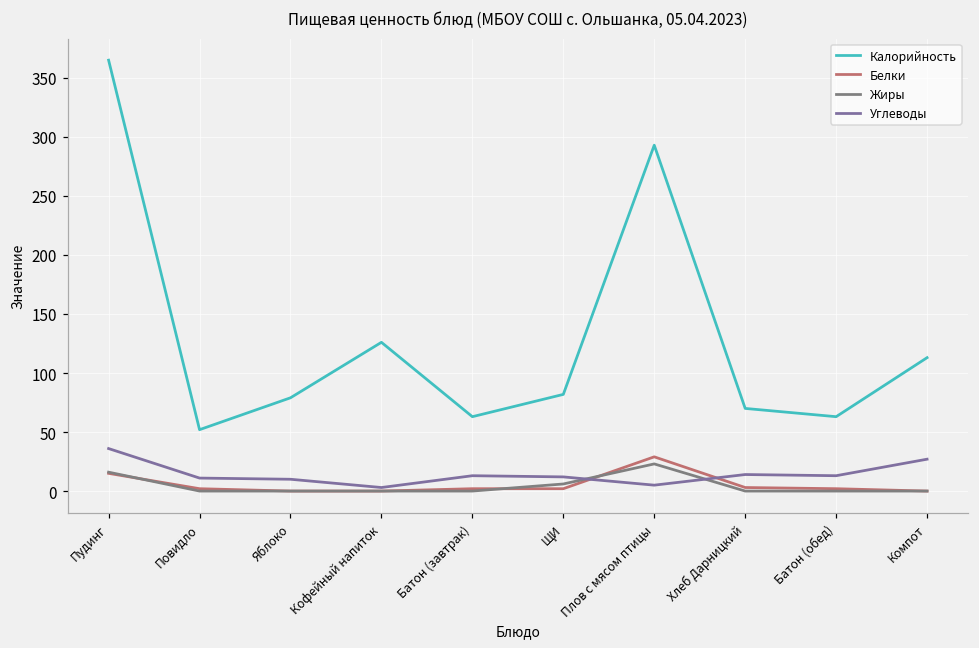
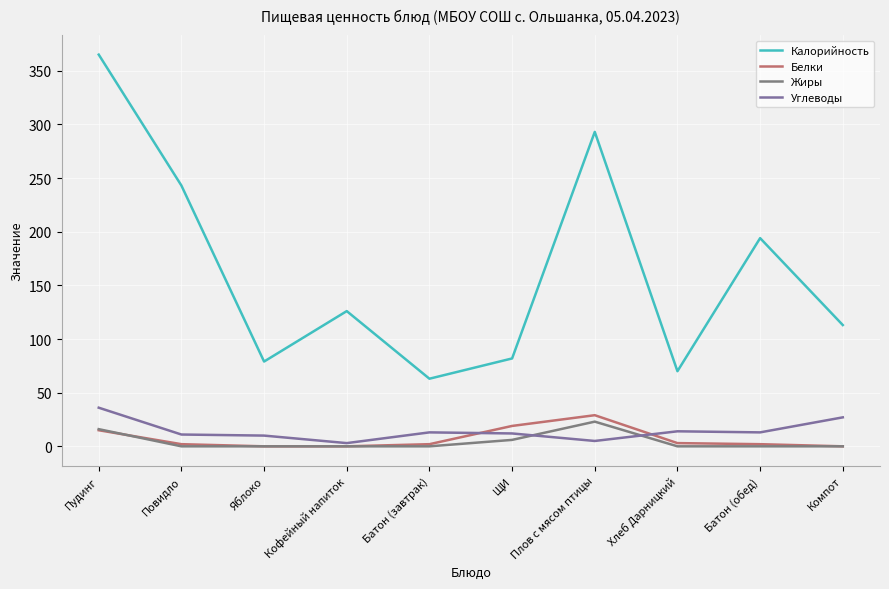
Калорийность, Повидло: 52 -> 243
Белки, ЩИ: 2 -> 19
Калорийность, Батон (обед): 63 -> 194
